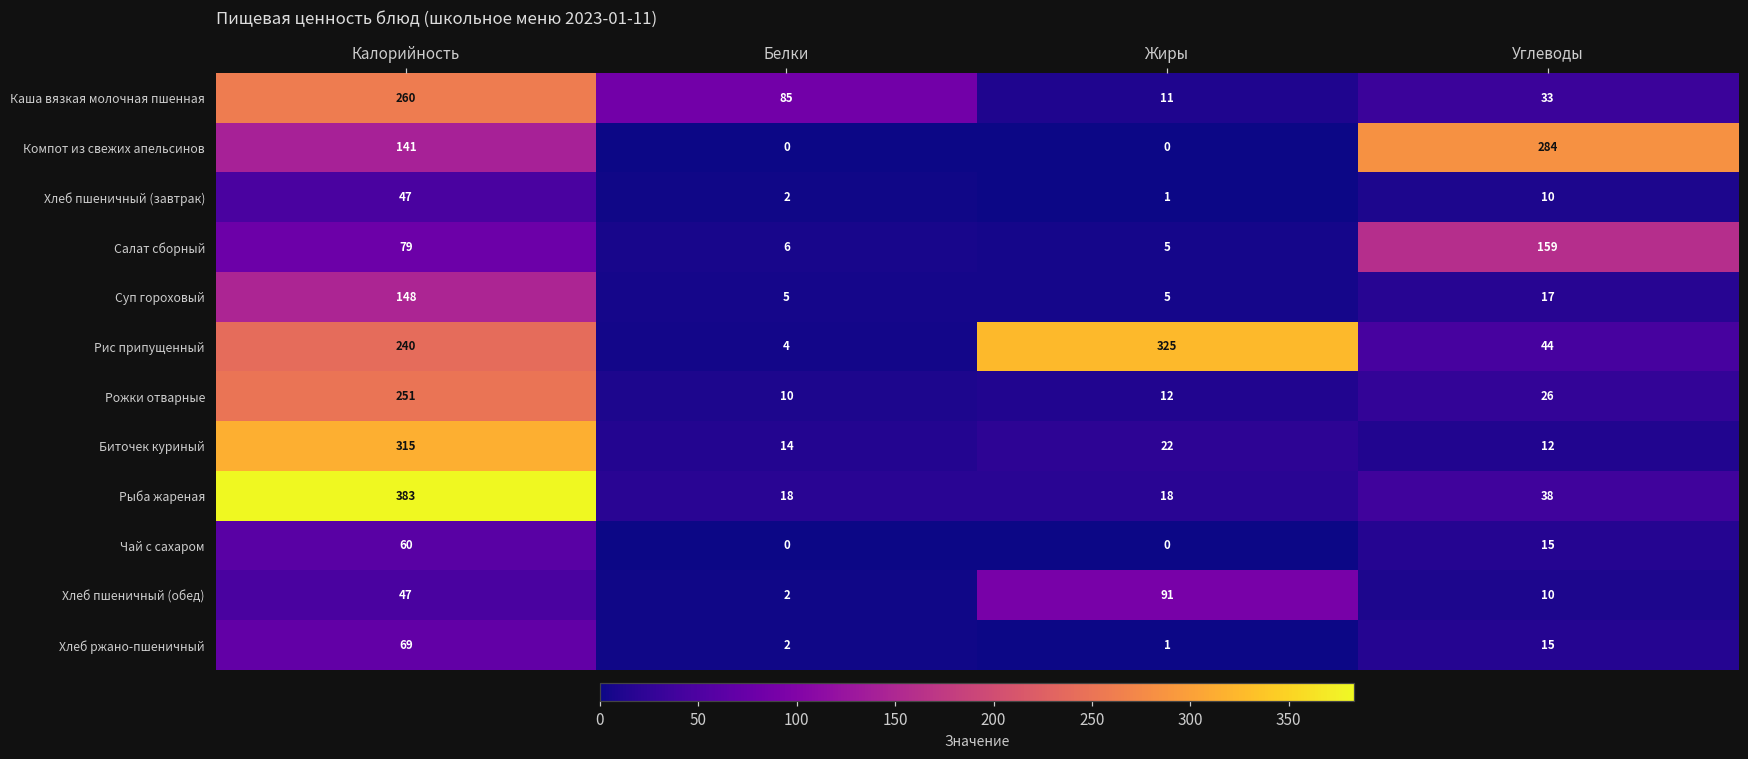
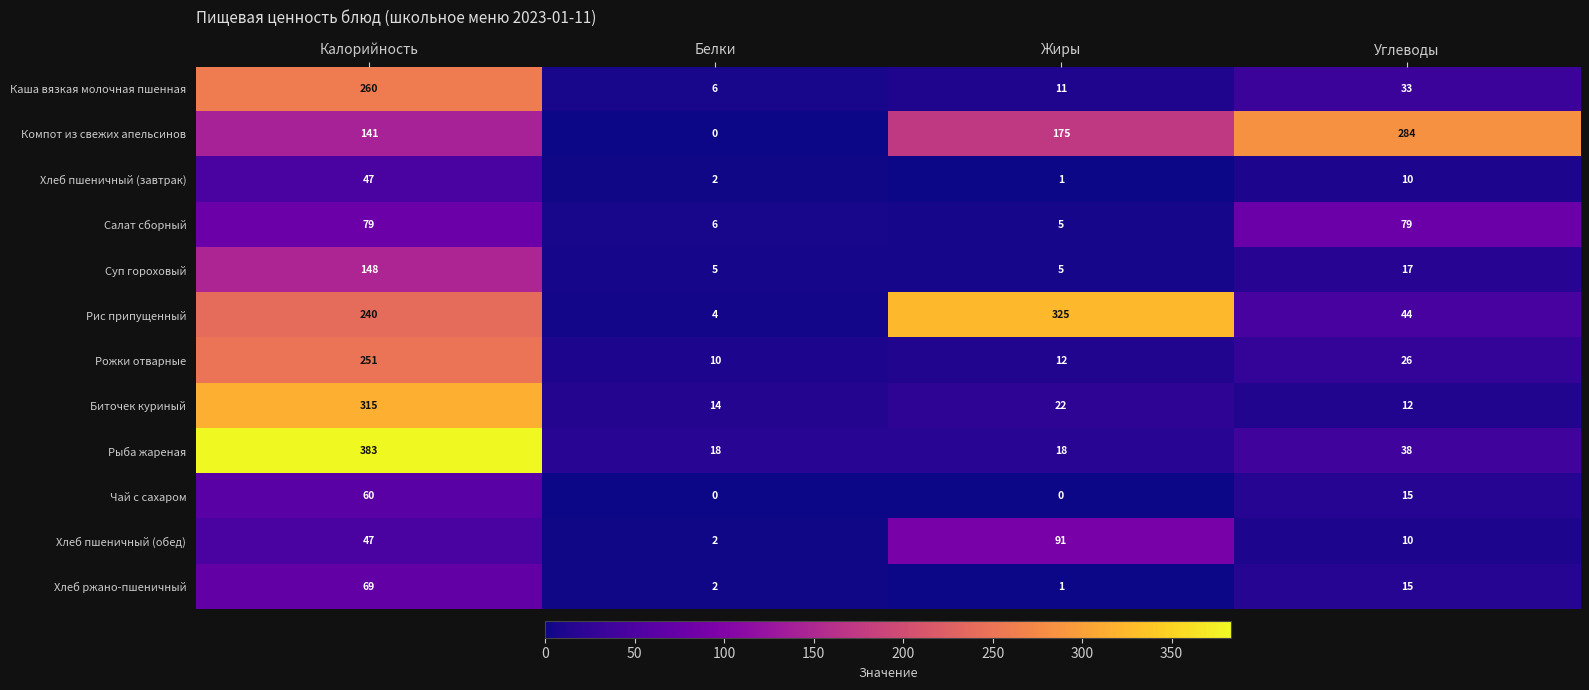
Каша вязкая молочная пшенная, Белки: 85 -> 6
Компот из свежих апельсинов, Жиры: 0 -> 175
Салат сборный, Углеводы: 159 -> 79
